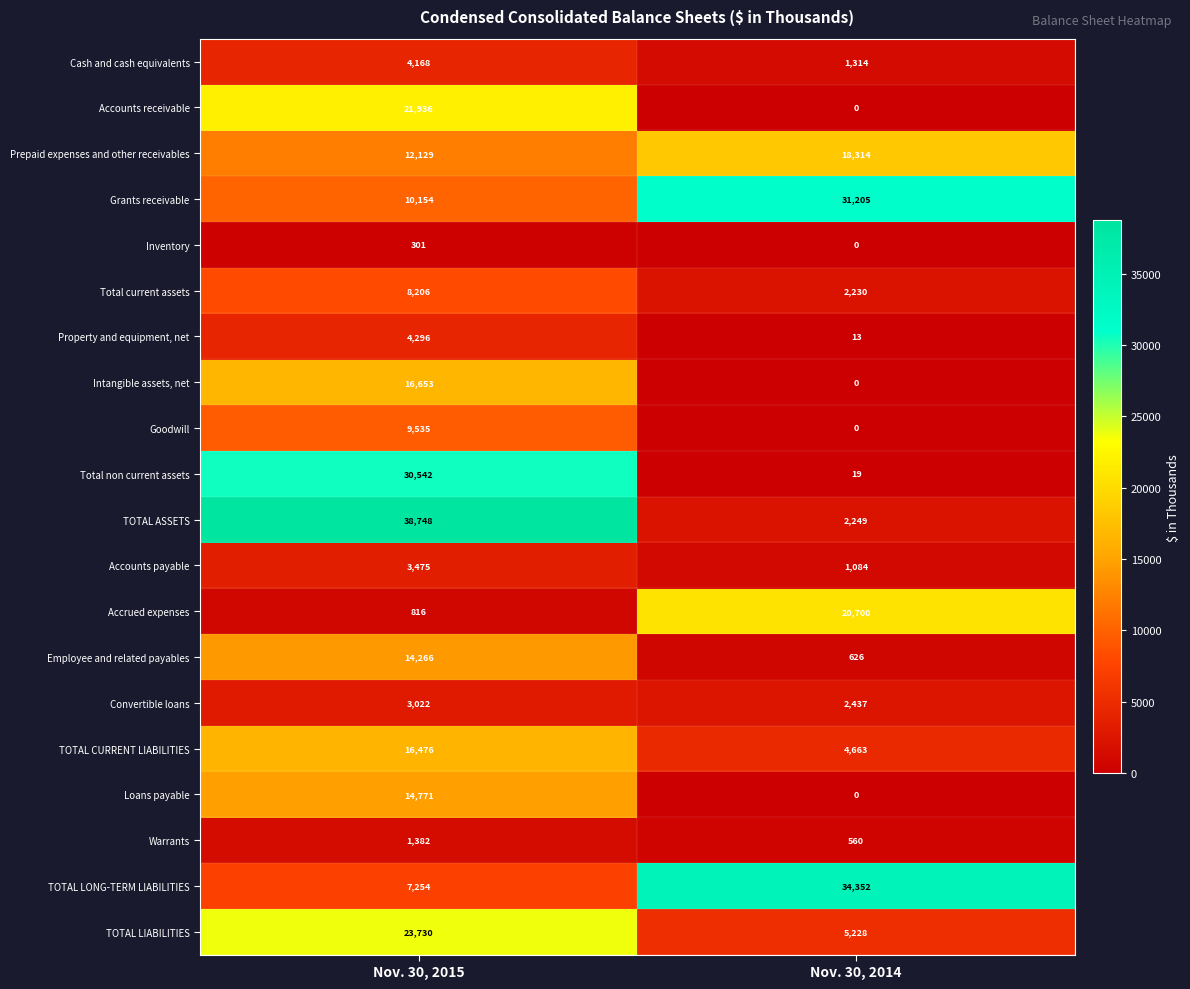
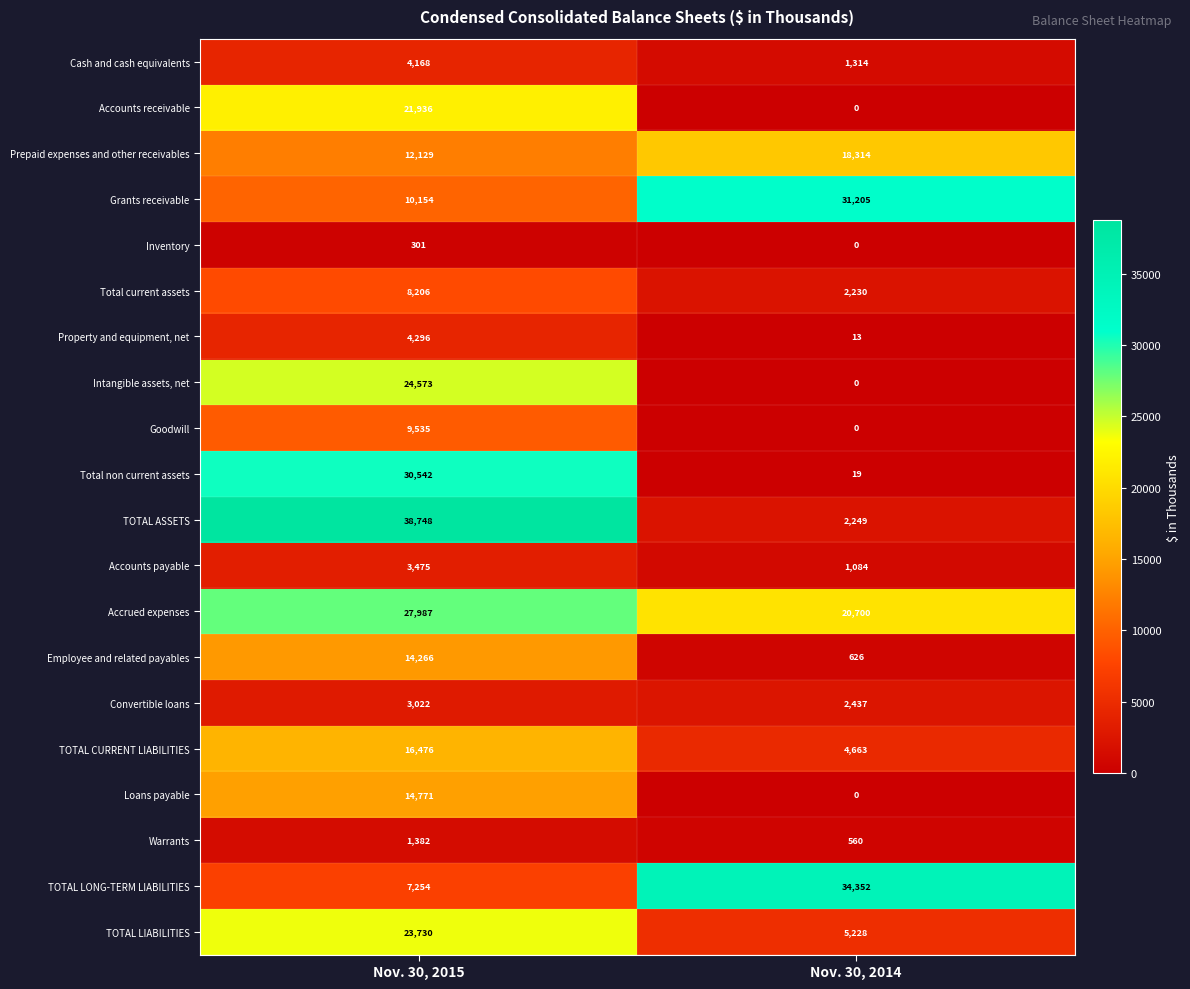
Intangible assets, net, Nov. 30, 2015: 16,653 -> 24,573
Accrued expenses, Nov. 30, 2015: 816 -> 27,987
